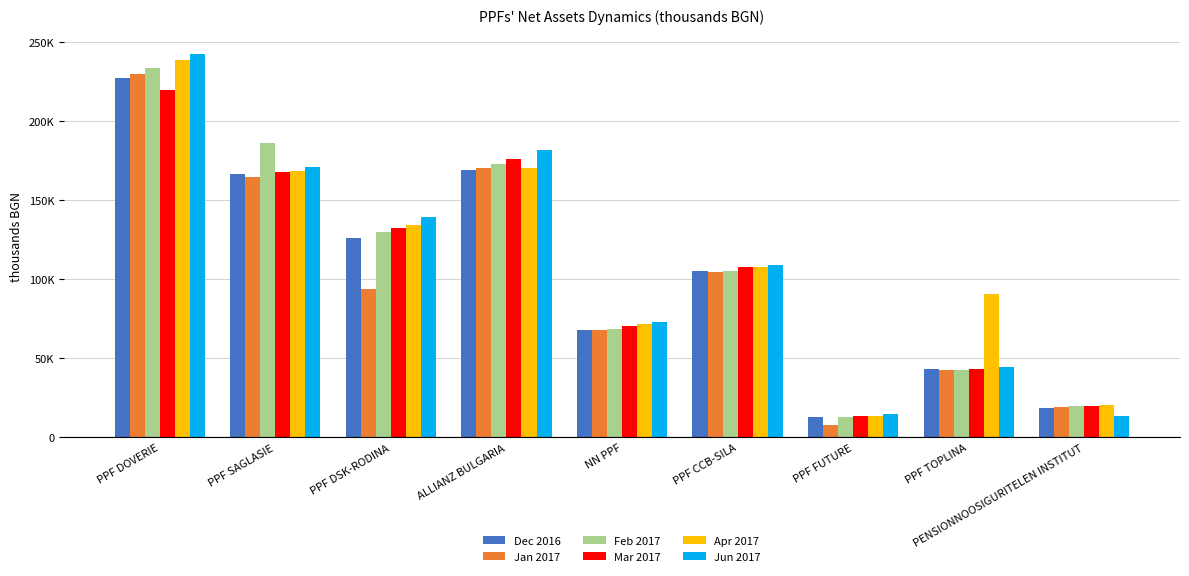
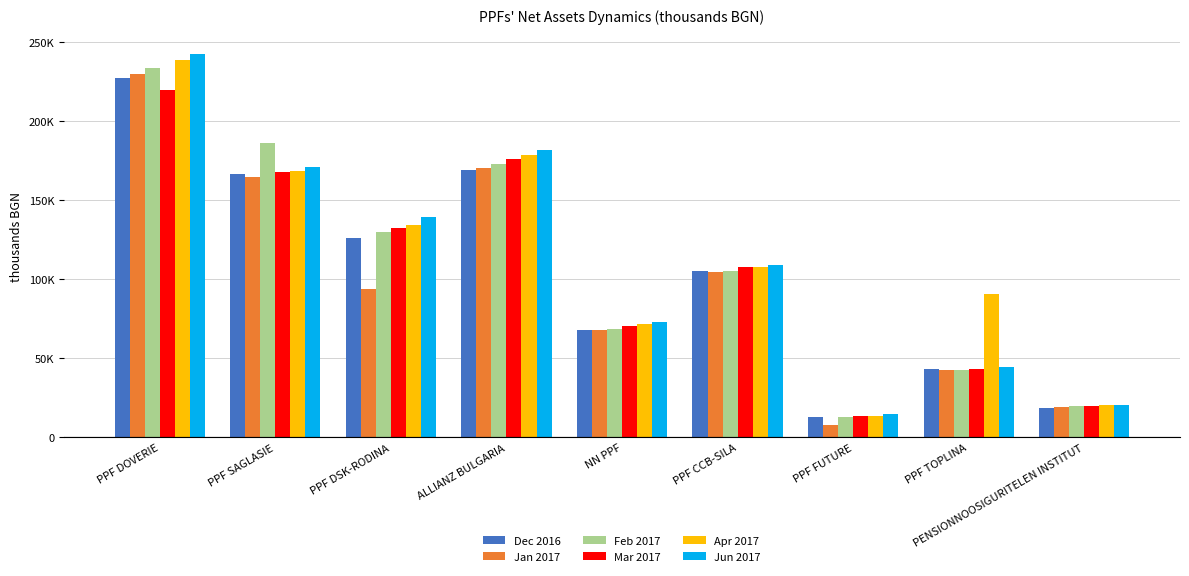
Apr 2017, ALLIANZ BULGARIA: 170000 -> 178000
Jun 2017, PENSIONNOOSIGURITELEN INSTITUT: 13000 -> 21000
